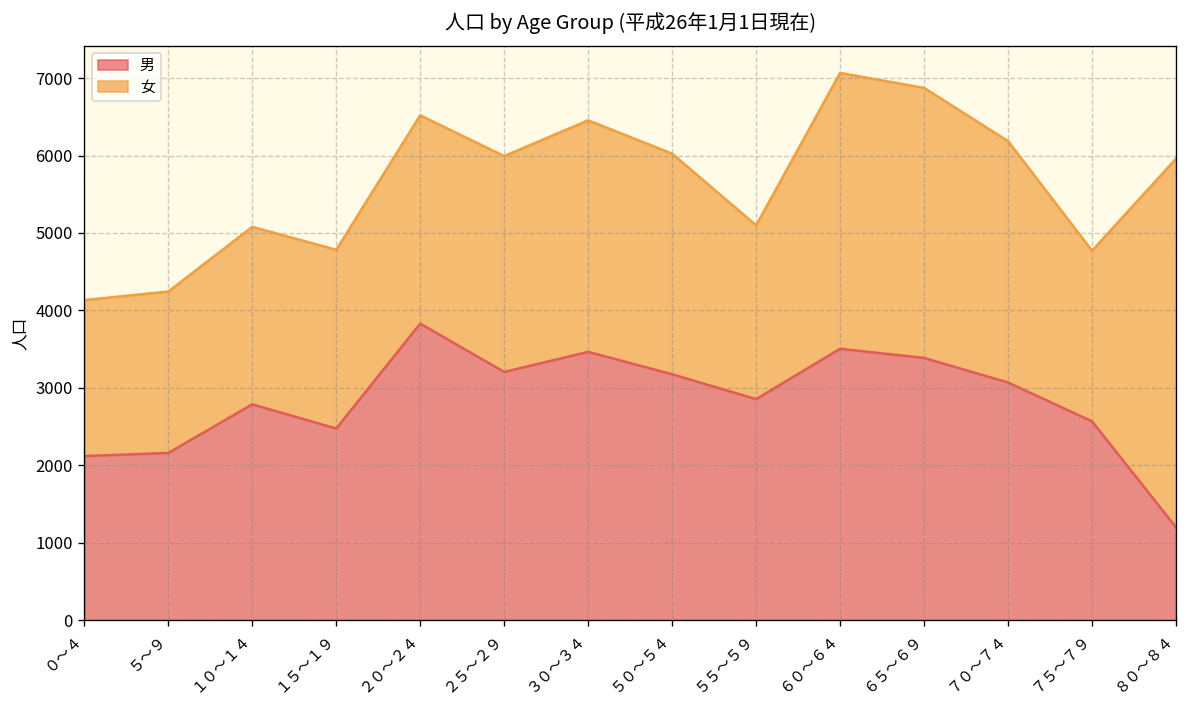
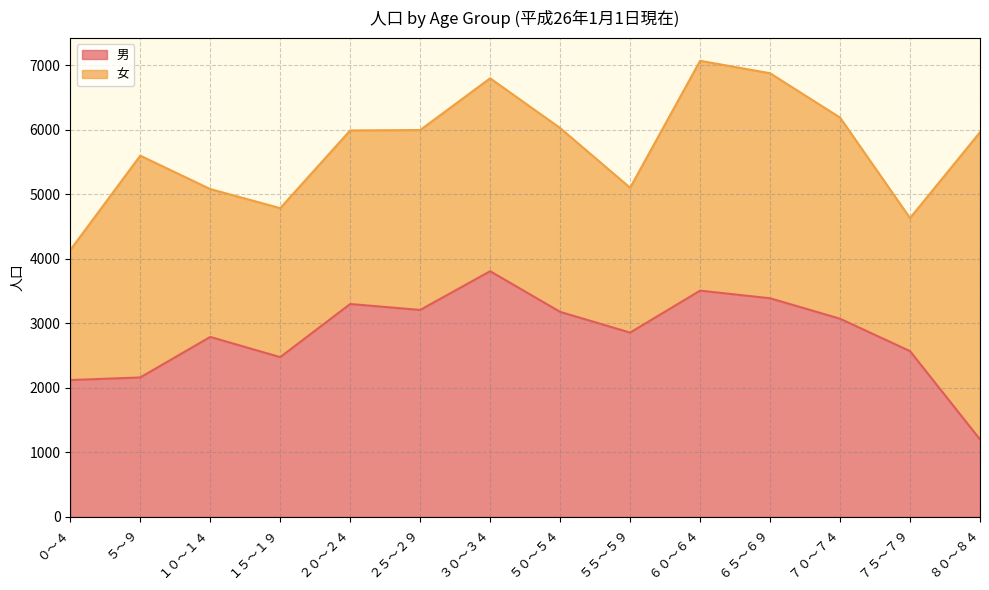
女, ５～９: 2100 -> 3400
男, ２０～２４: 3800 -> 3300
男, ３０～３４: 3500 -> 3800
女, ７５～７９: 2200 -> 2100
